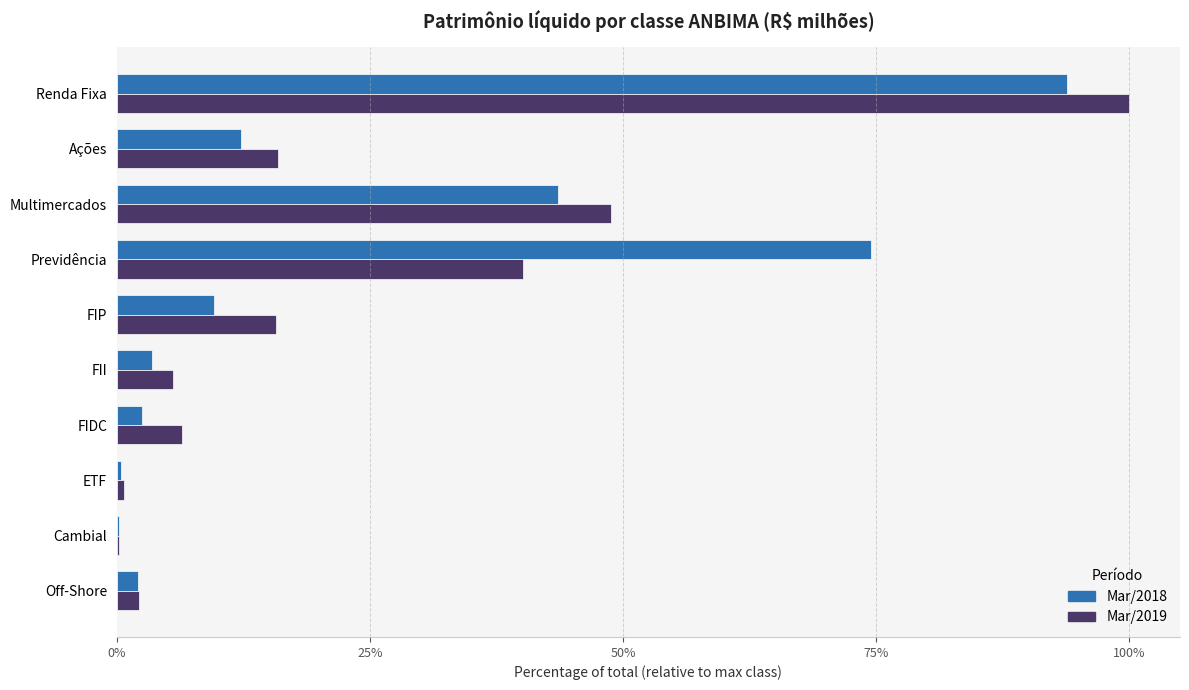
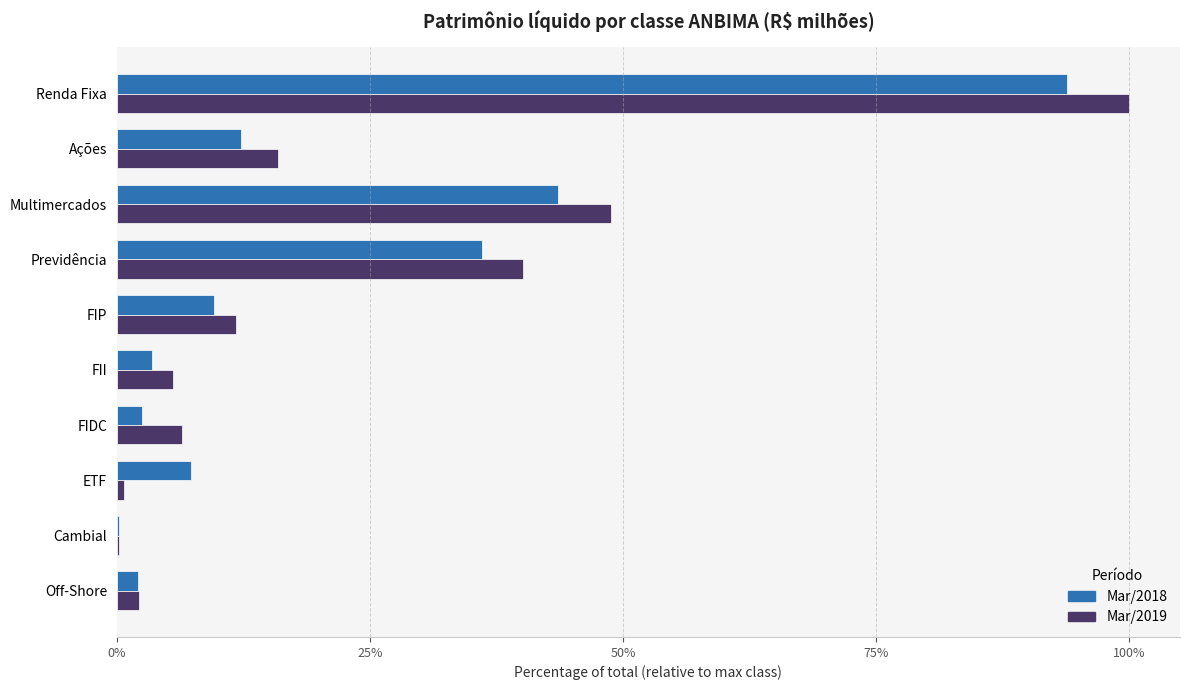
Mar/2018, Previdência: 74.5% -> 36.0%
Mar/2019, FIP: 15.7% -> 11.7%
Mar/2018, ETF: 0.4% -> 7.4%
